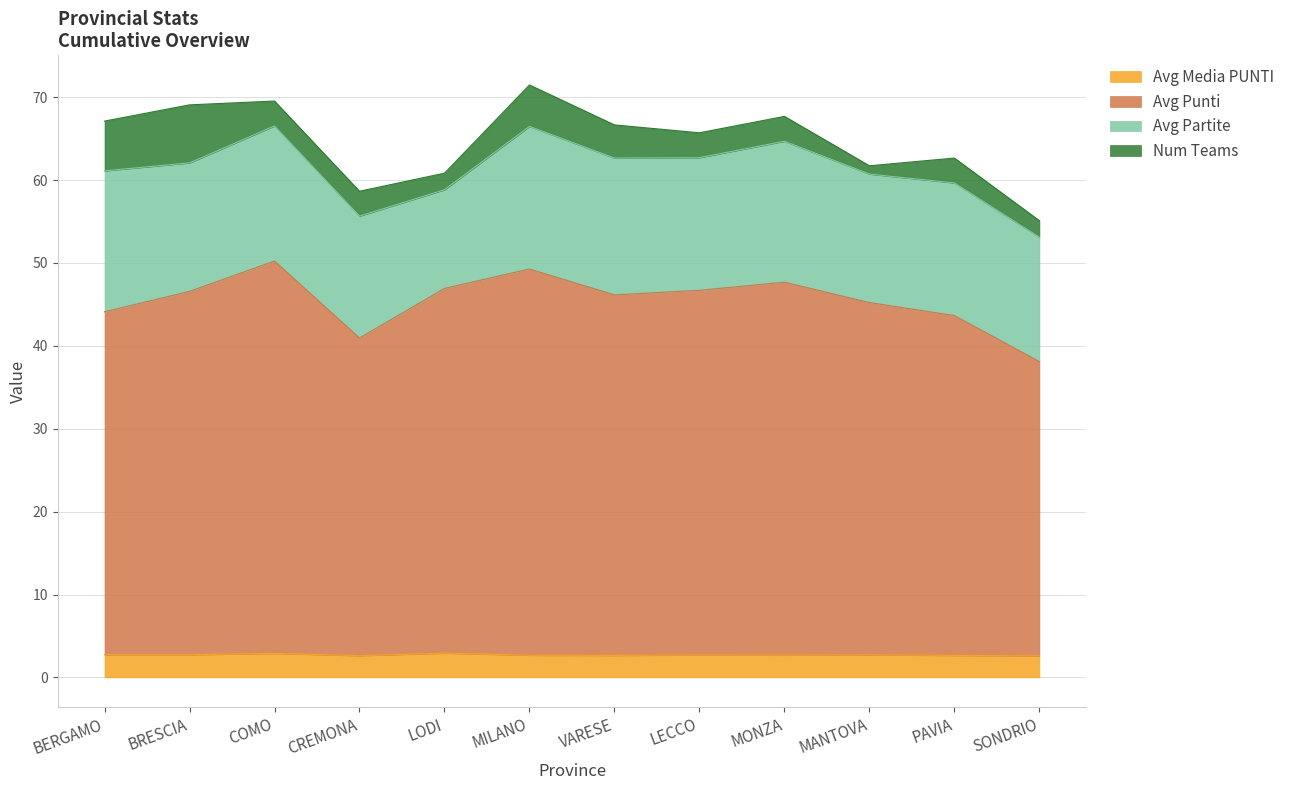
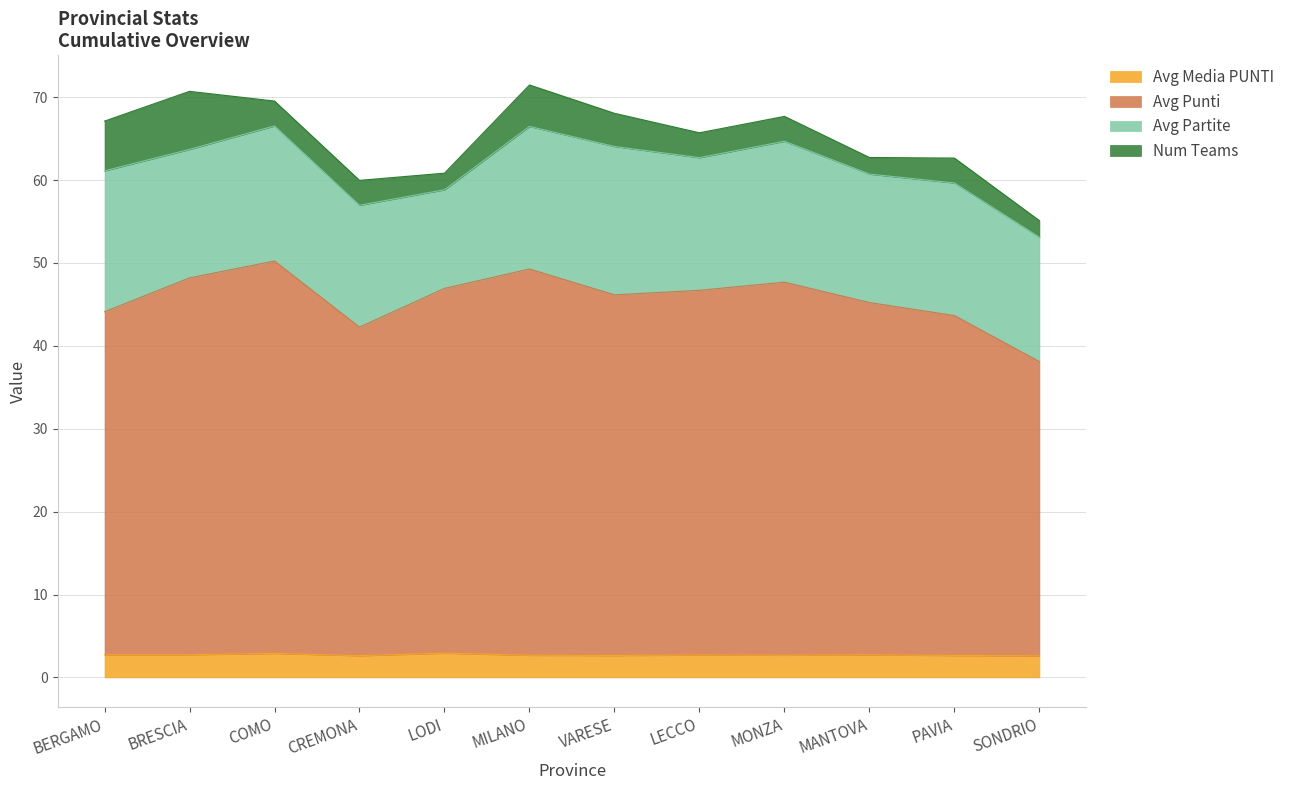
Avg Punti, BRESCIA: 44 -> 45
Avg Punti, CREMONA: 38 -> 40
Avg Partite, VARESE: 17 -> 18
Num Teams, MANTOVA: 1 -> 2
